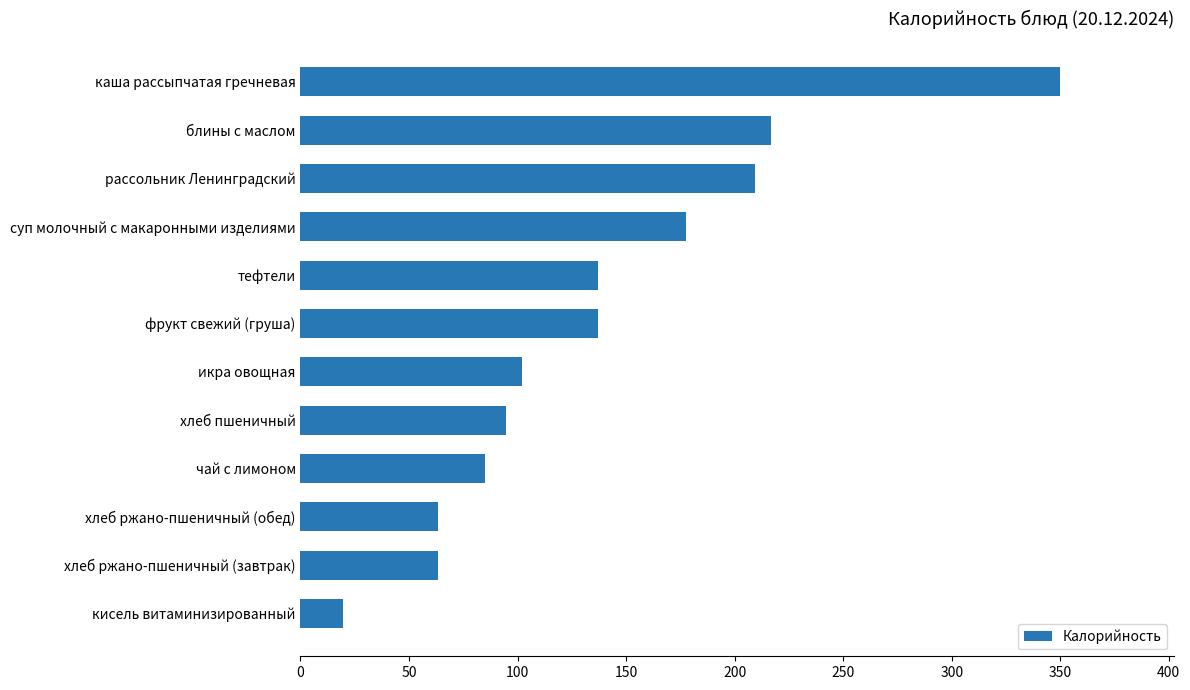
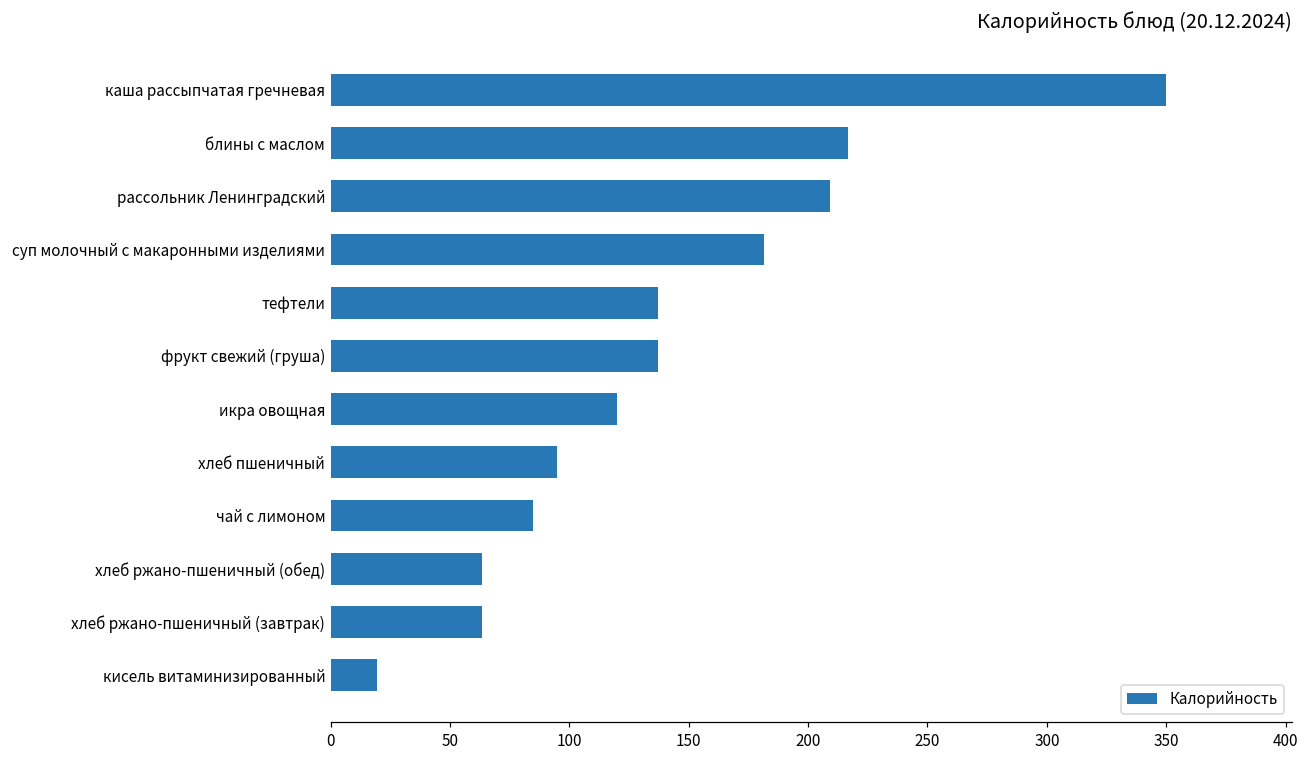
суп молочный с макаронными изделиями: 177 -> 182
икра овощная: 102 -> 120
